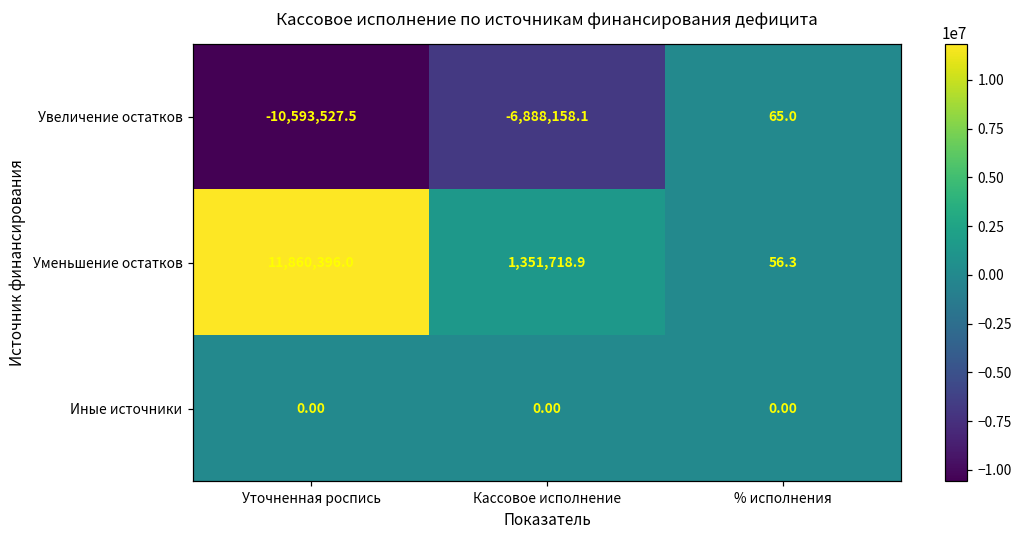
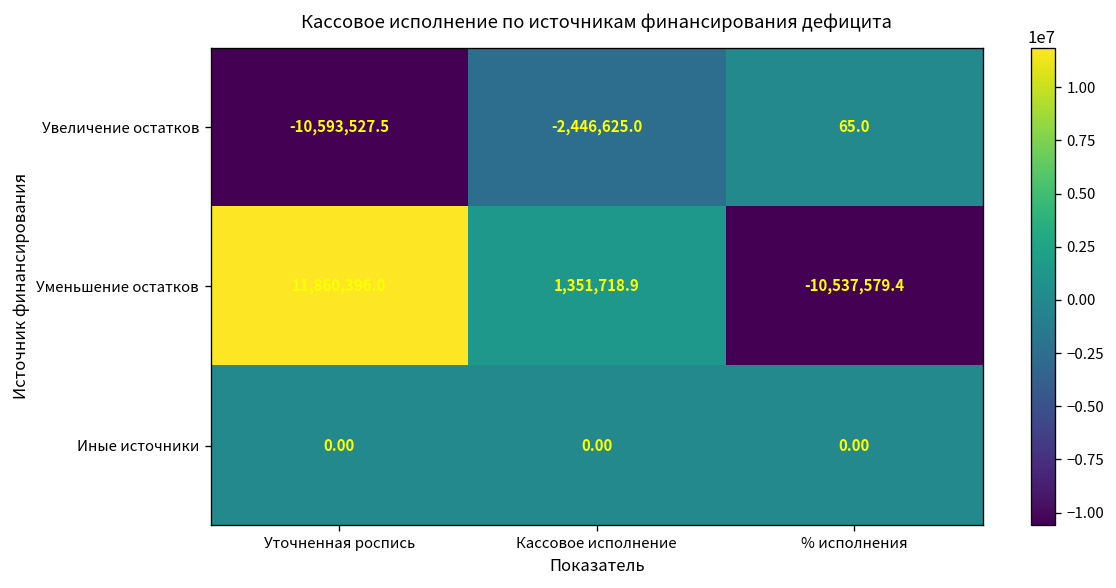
Увеличение остатков, Кассовое исполнение: -6,888,158.1 -> -2,446,625.0
Уменьшение остатков, % исполнения: 56.3 -> -10,537,579.4
